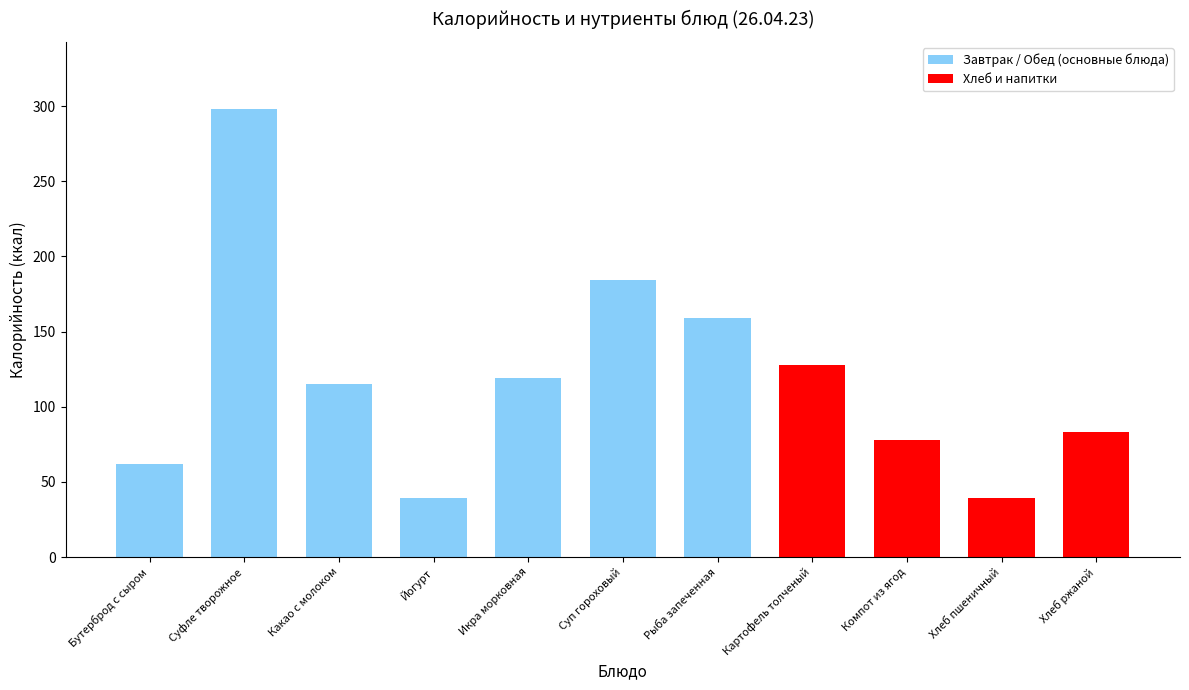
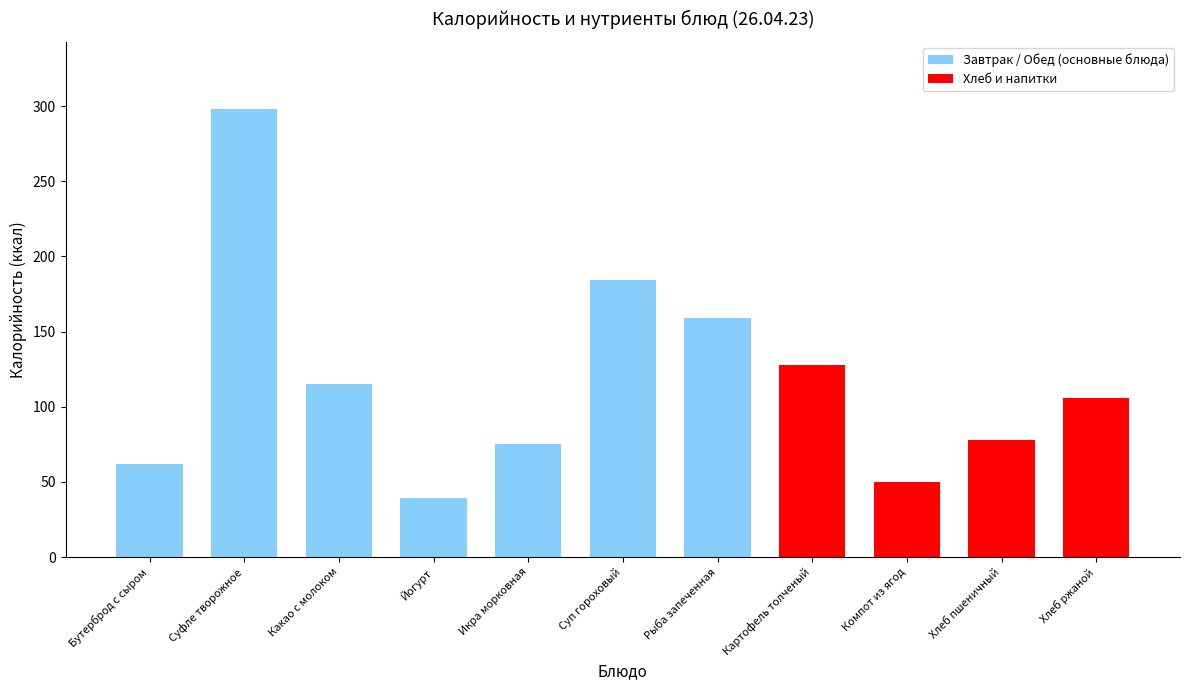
Икра морковная: 119 -> 75
Компот из ягод: 78 -> 50
Хлеб пшеничный: 39 -> 78
Хлеб ржаной: 83 -> 106
